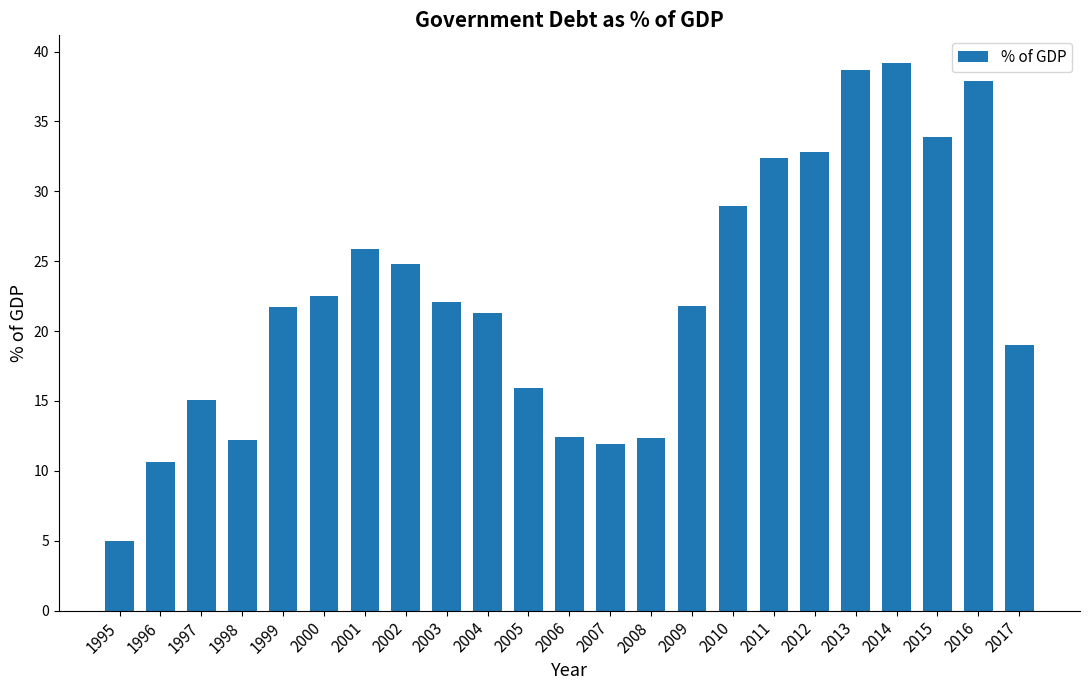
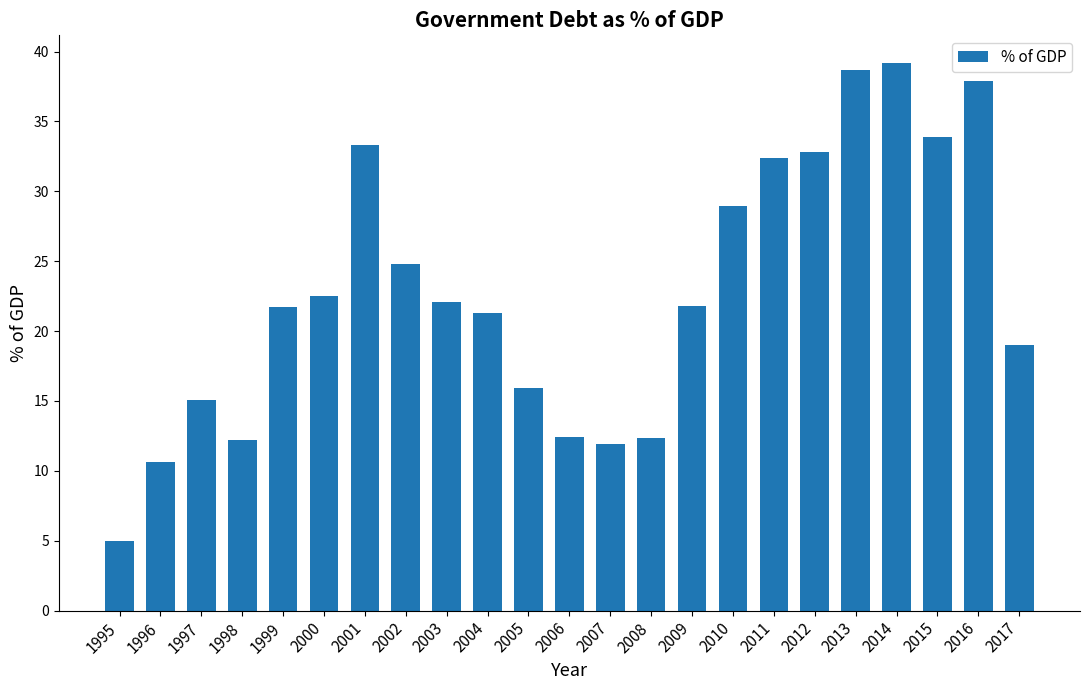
2001: 25.9 -> 33.3
